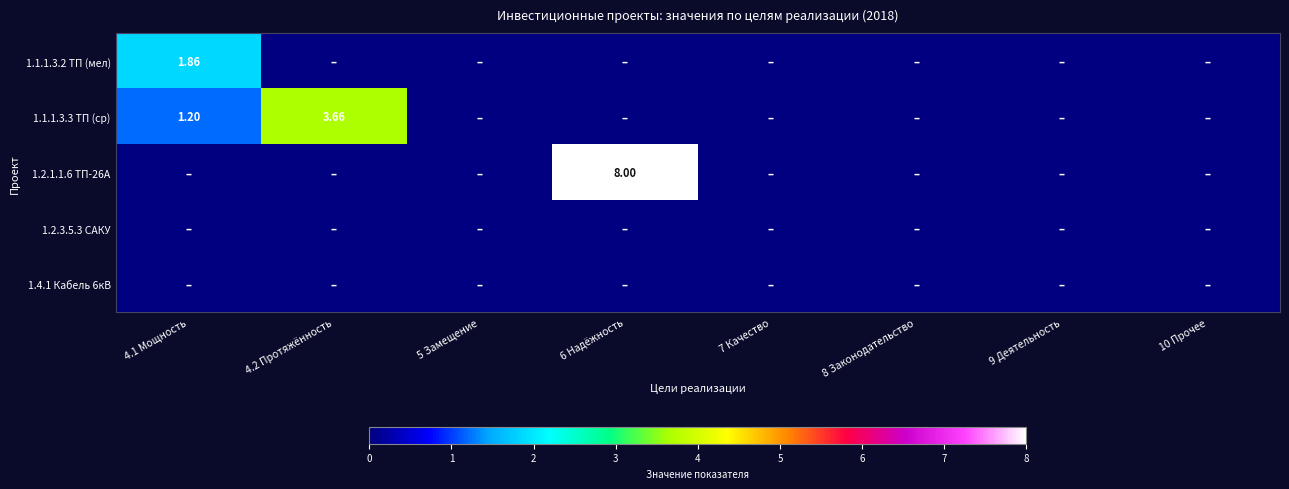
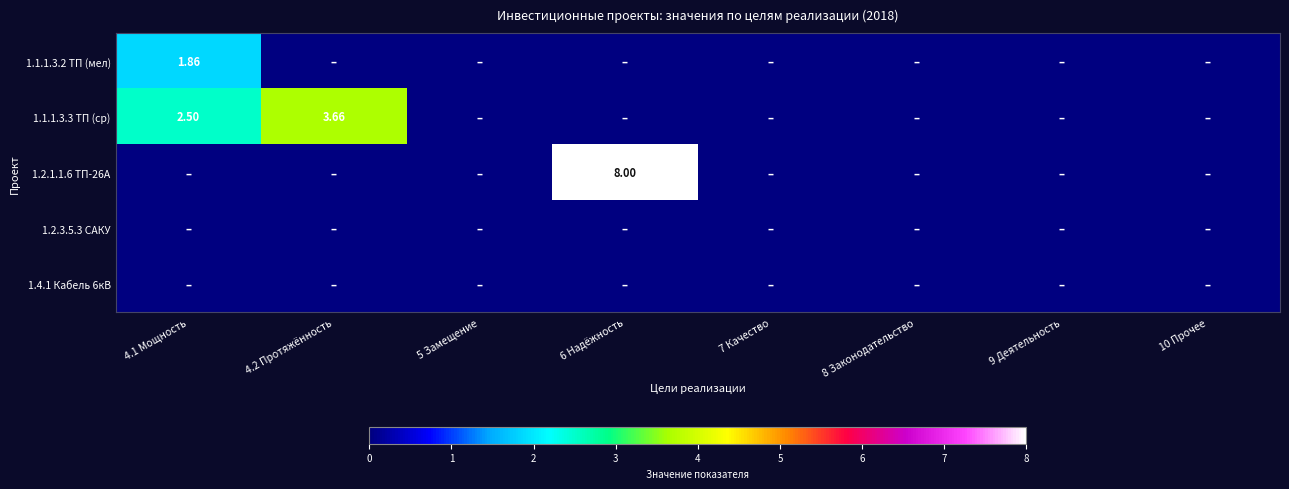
1.1.1.3.3 ТП (ср), 4.1 Мощность: 1.20 -> 2.50
